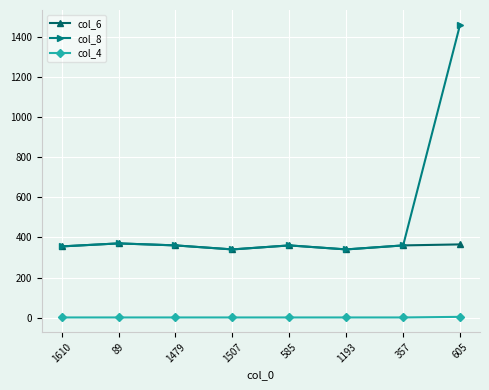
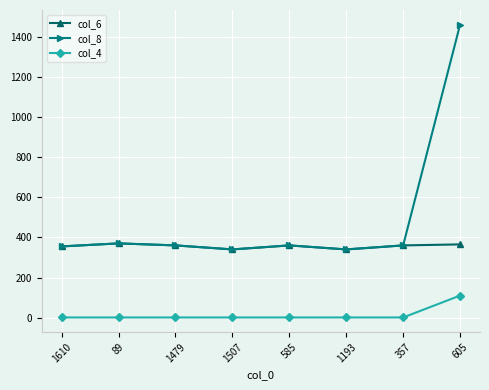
col_4, 605: 0 -> 110
